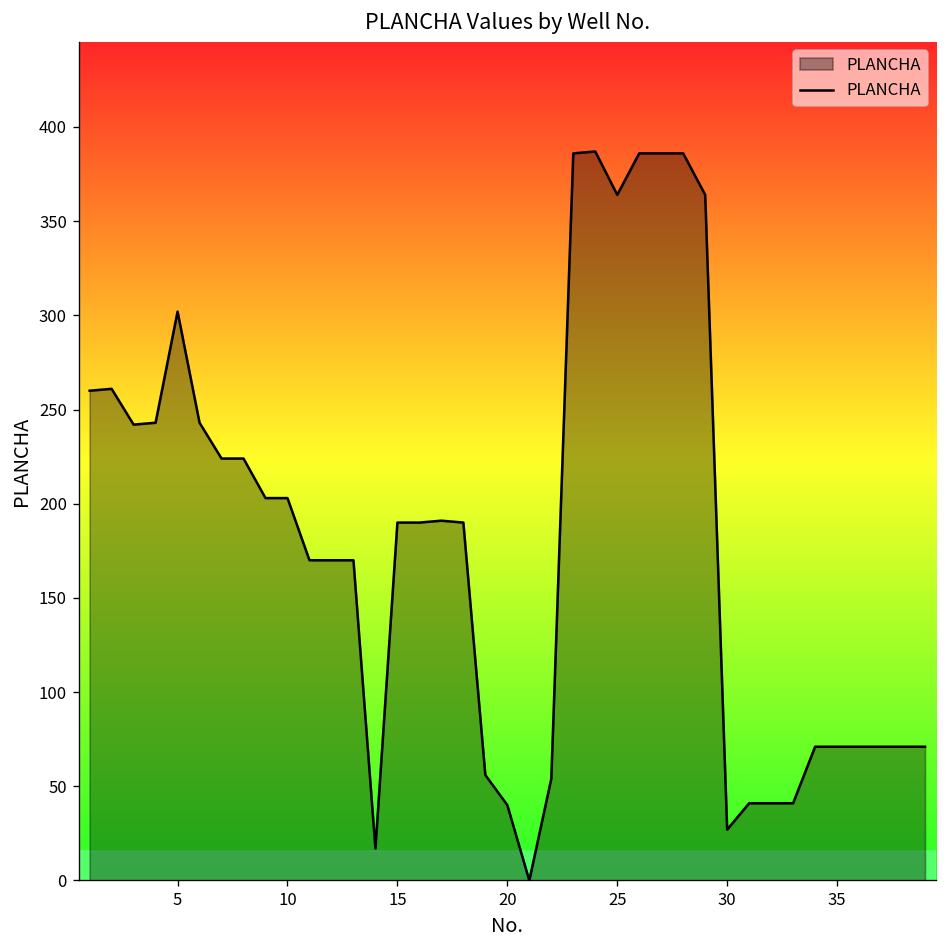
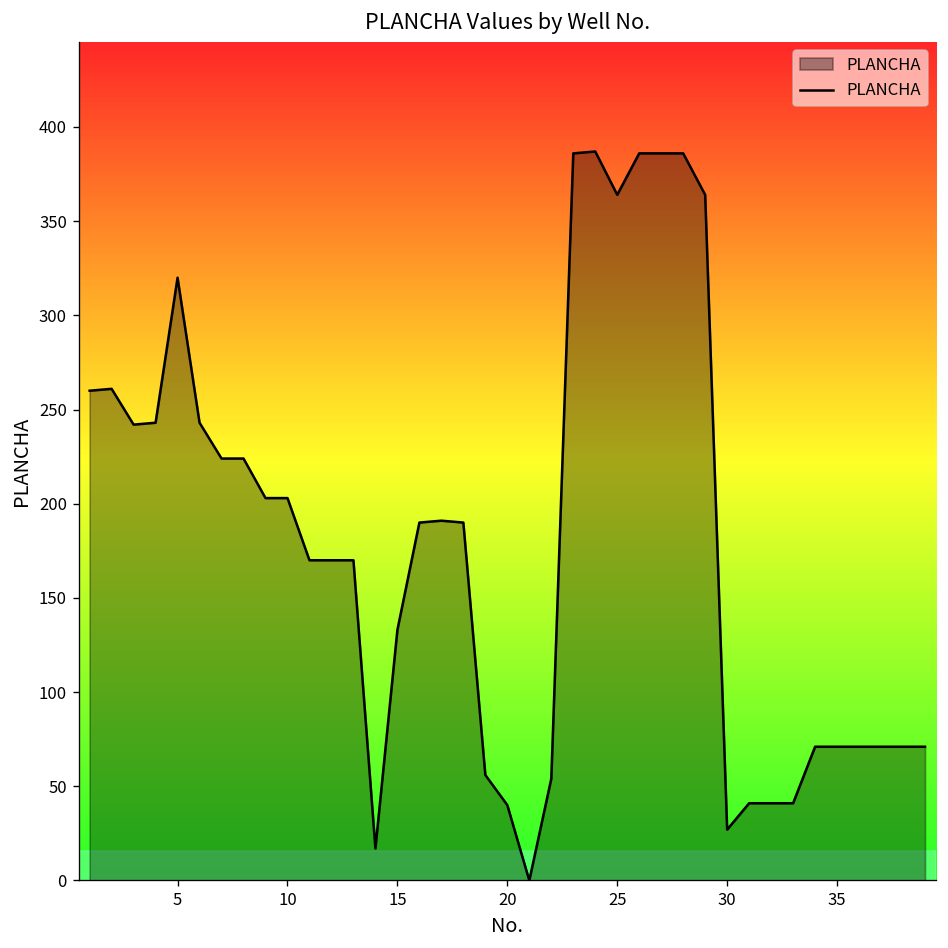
5: 302 -> 320
15: 190 -> 133
